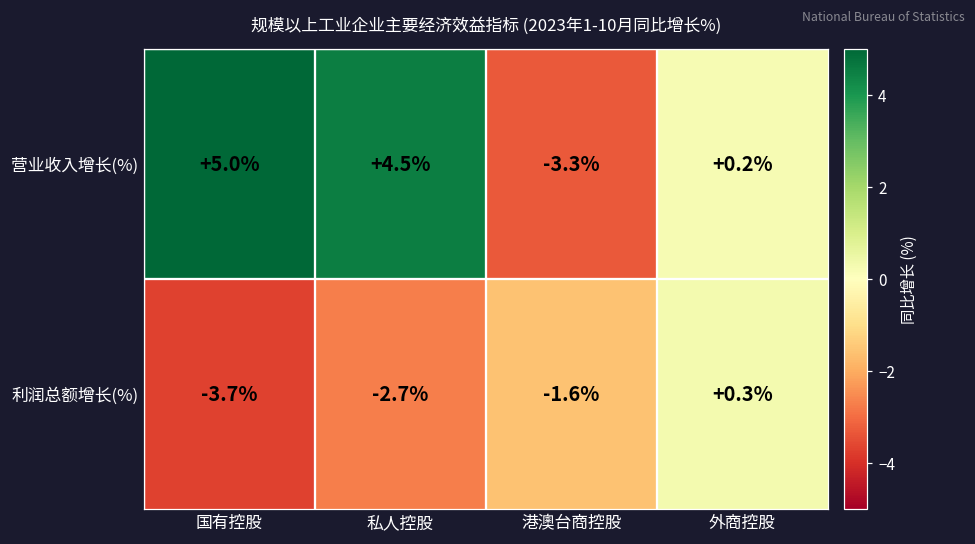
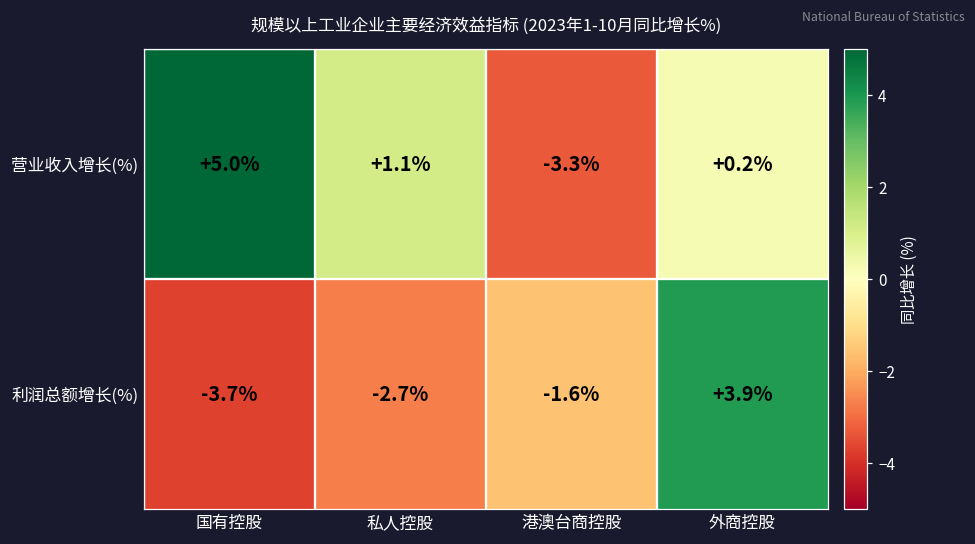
营业收入增长(%), 私人控股: +4.5% -> +1.1%
利润总额增长(%), 外商控股: +0.3% -> +3.9%
